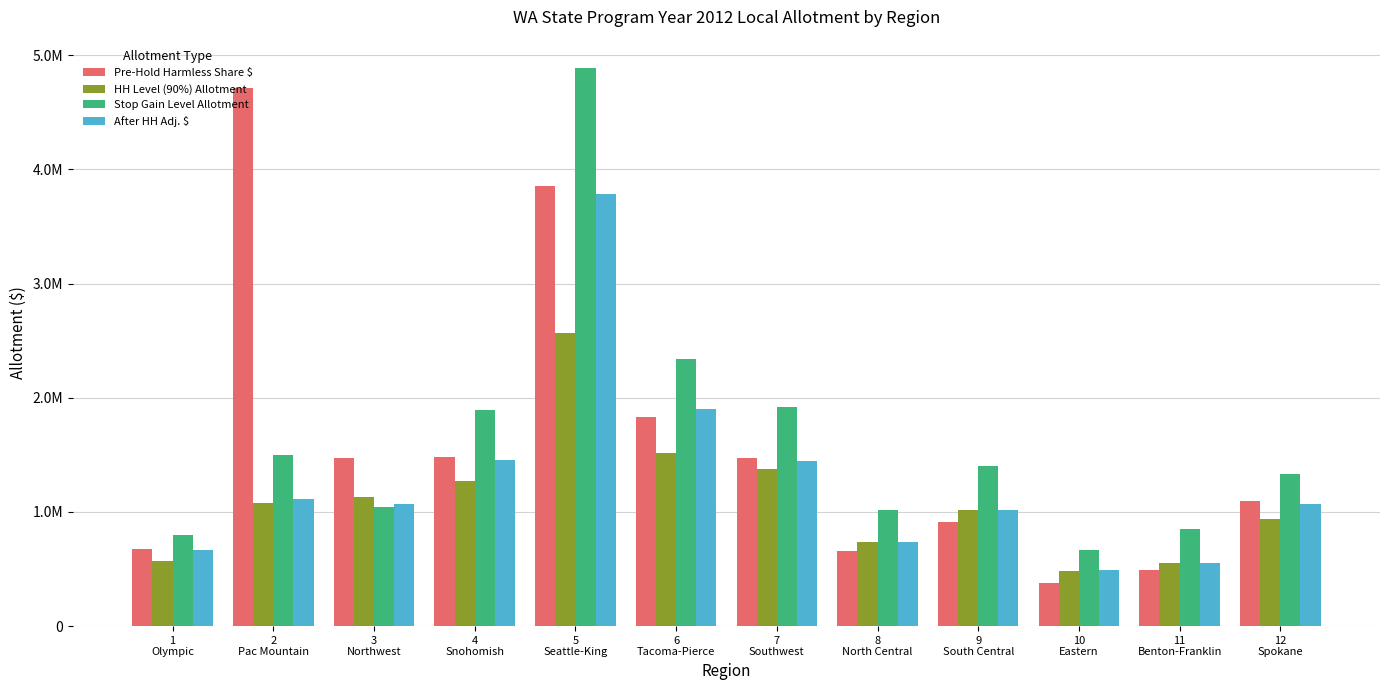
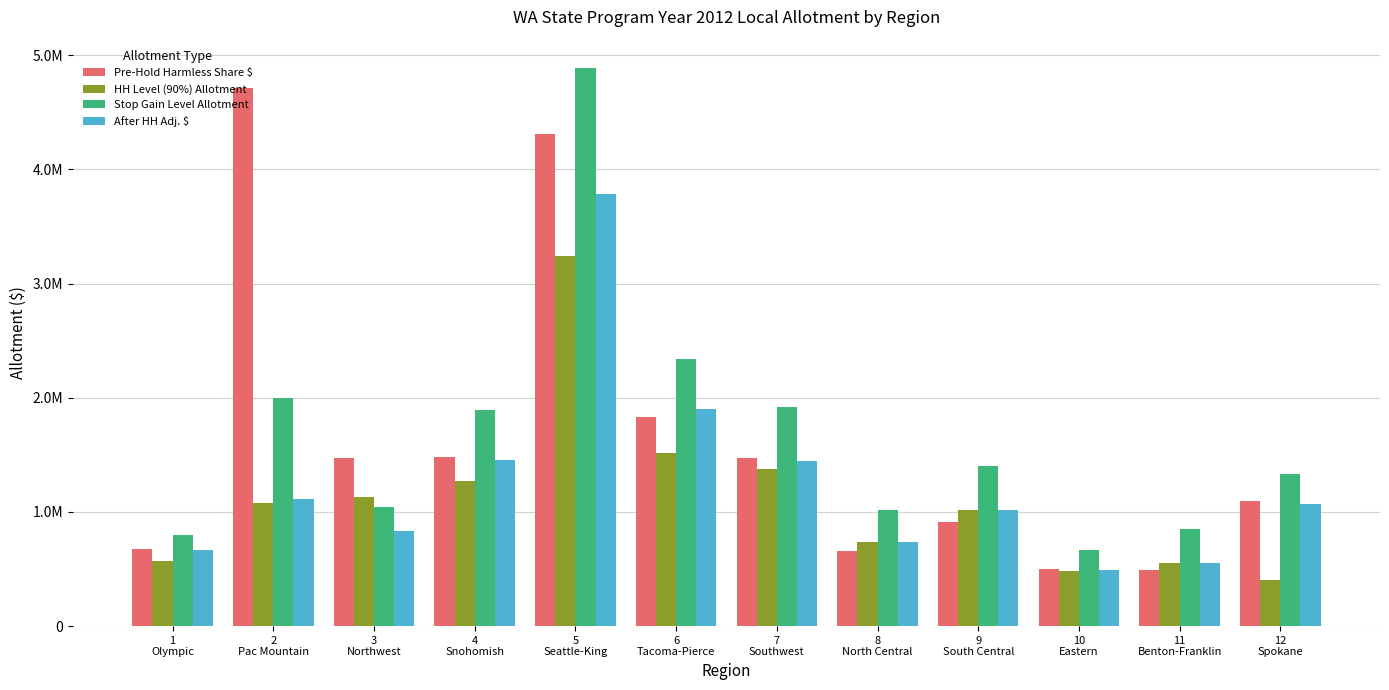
Stop Gain Level Allotment, 2 Pac Mountain: 1500000 -> 2000000
After HH Adj. $, 3 Northwest: 1070000 -> 830000
Pre-Hold Harmless Share $, 5 Seattle-King: 3860000 -> 4310000
HH Level (90%) Allotment, 5 Seattle-King: 2570000 -> 3240000
Pre-Hold Harmless Share $, 10 Eastern: 380000 -> 500000
HH Level (90%) Allotment, 12 Spokane: 940000 -> 400000
